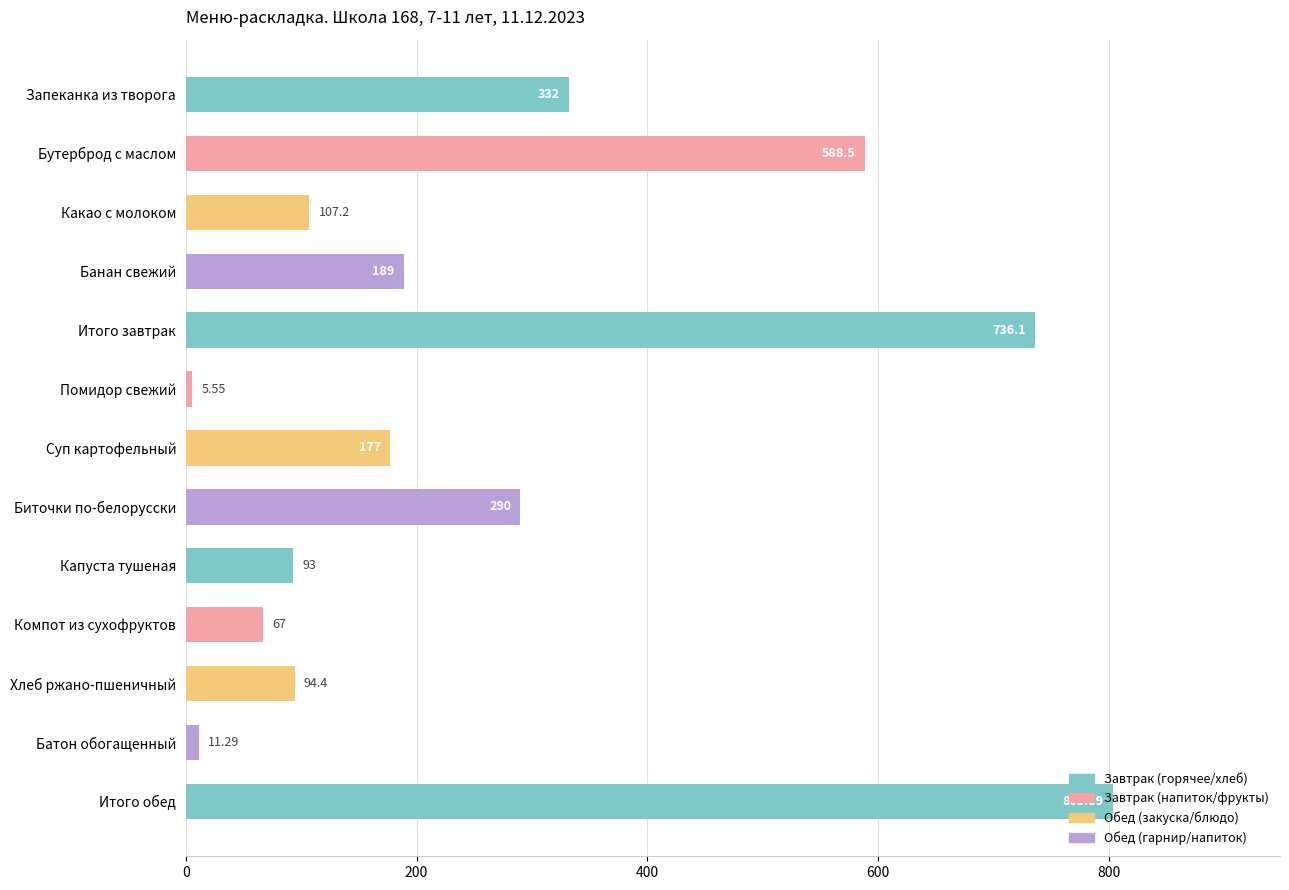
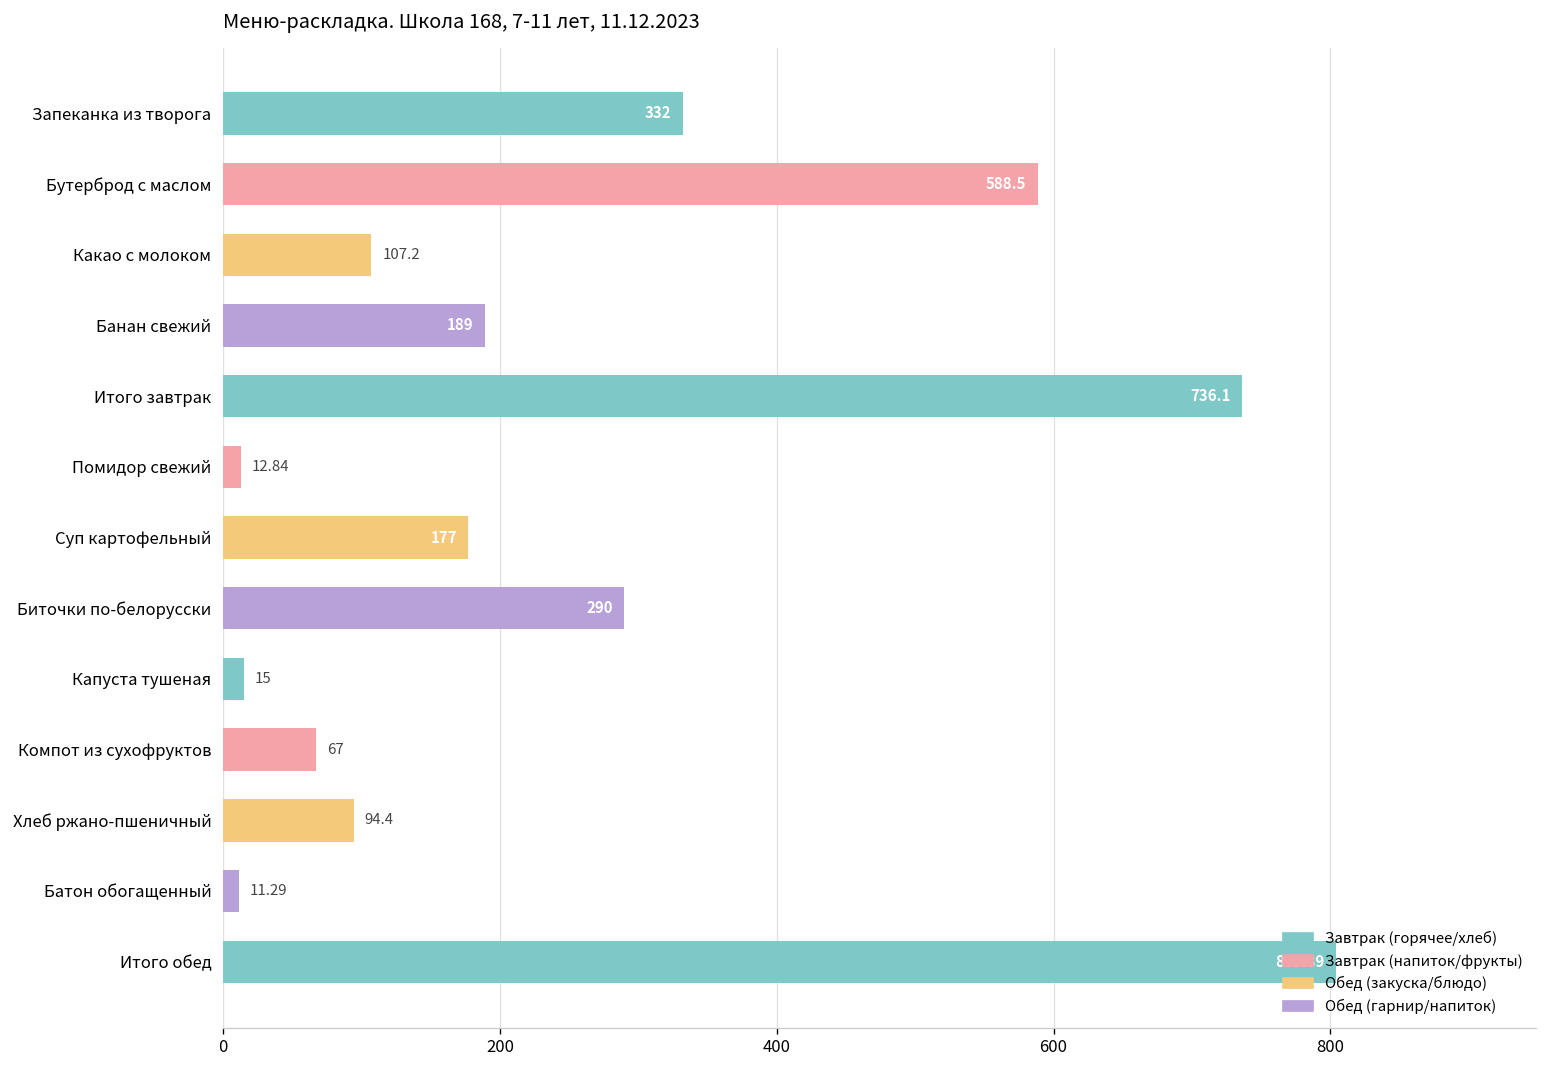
Помидор свежий: 5.55 -> 12.84
Капуста тушеная: 93 -> 15
